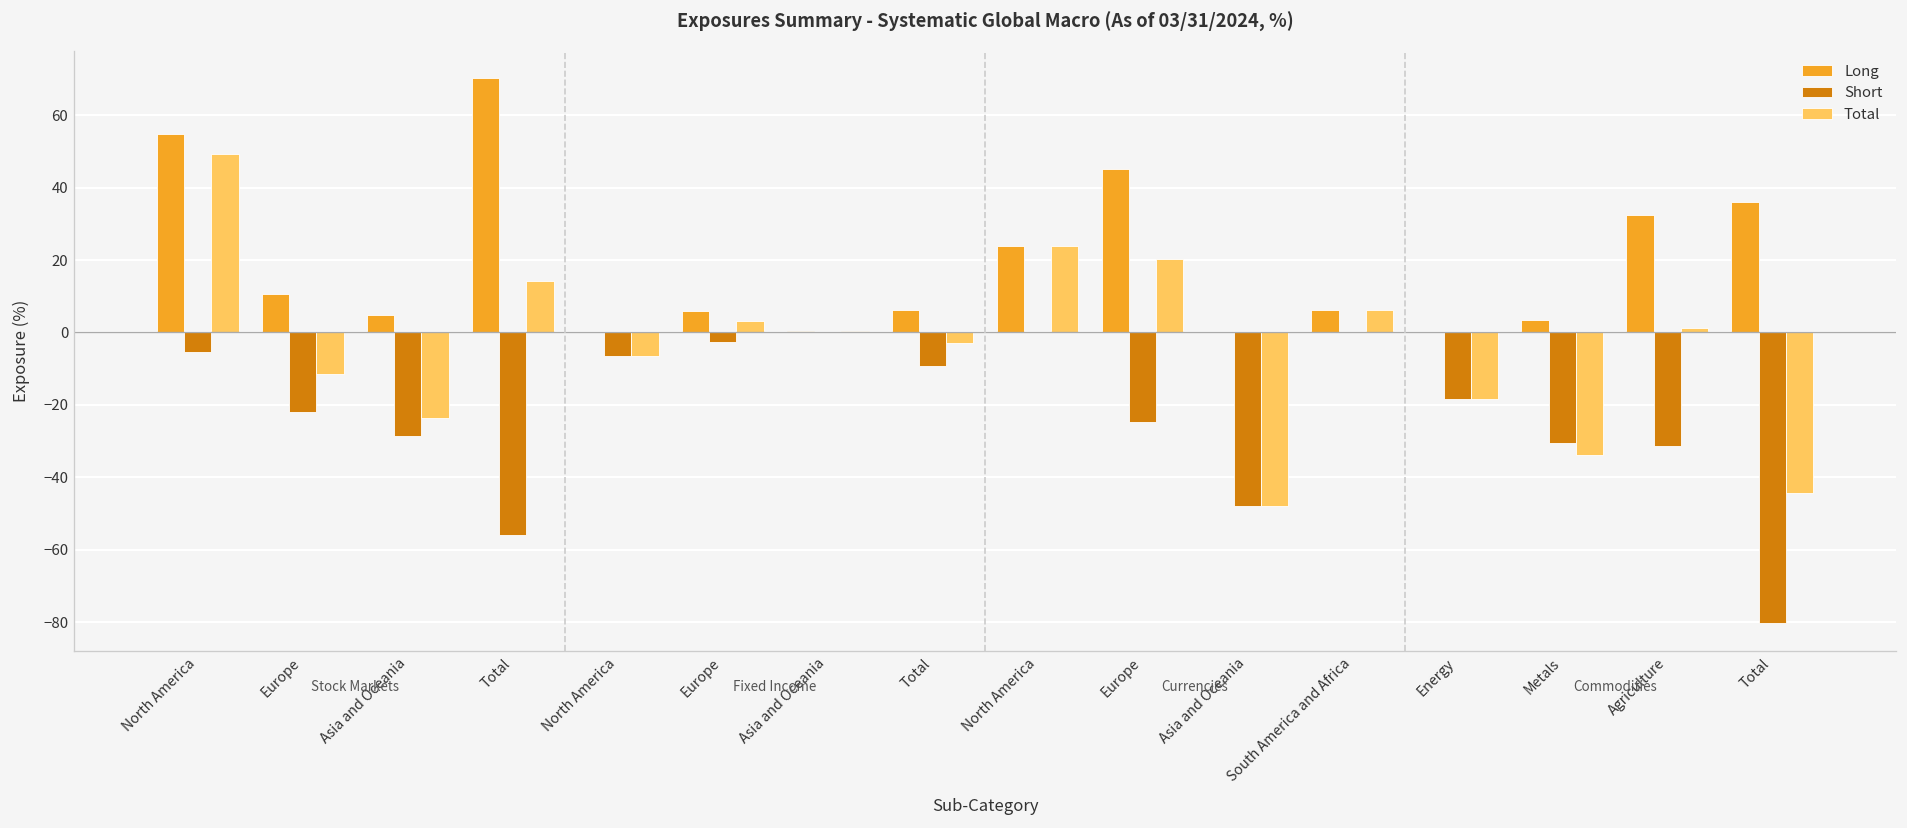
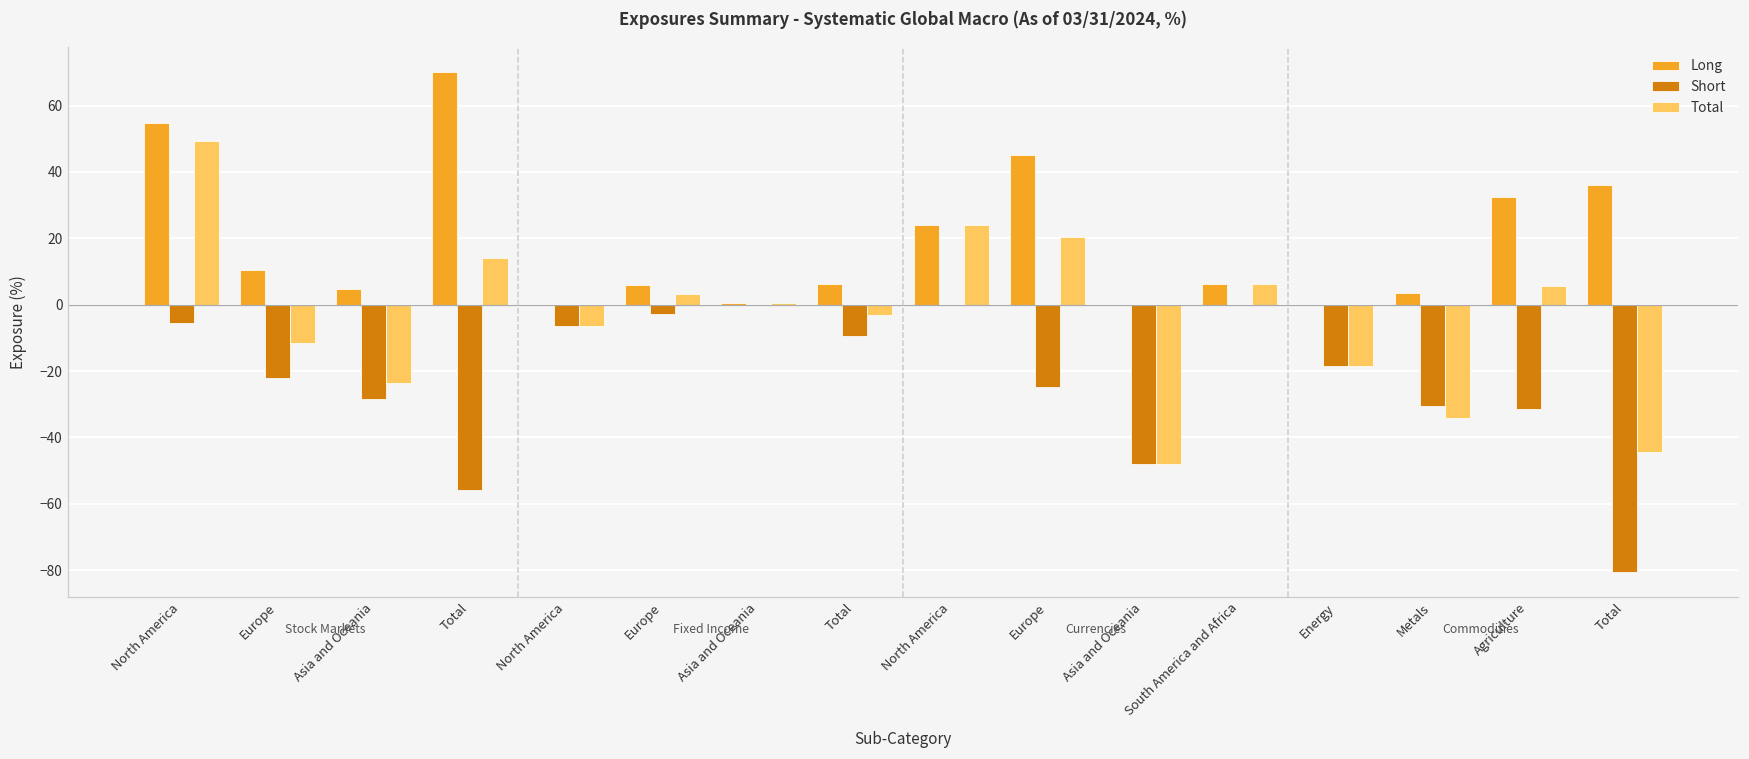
Total, Agriculture: 1 -> 6
